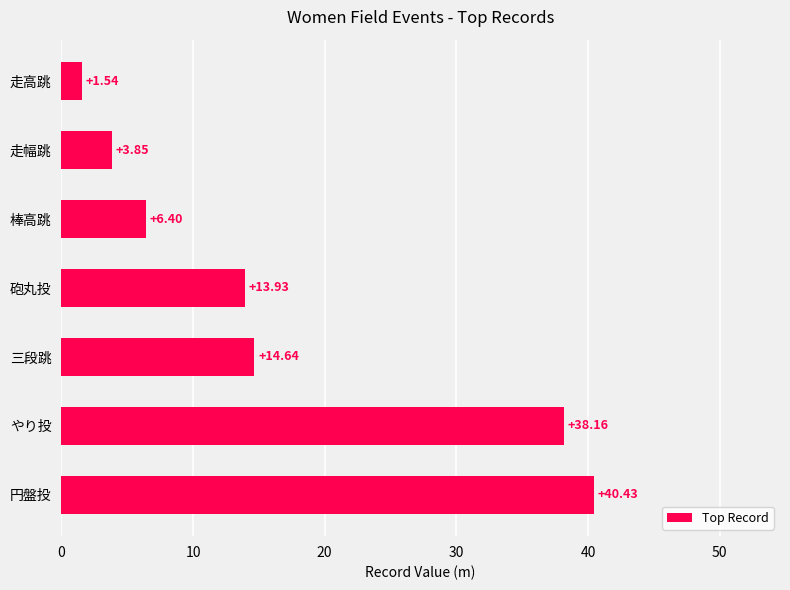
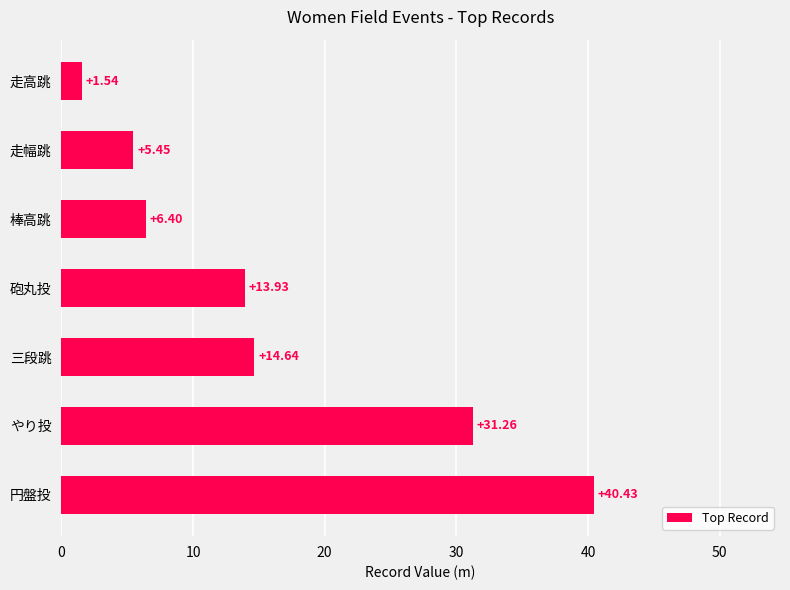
走幅跳: +3.85 -> +5.45
やり投: +38.16 -> +31.26
